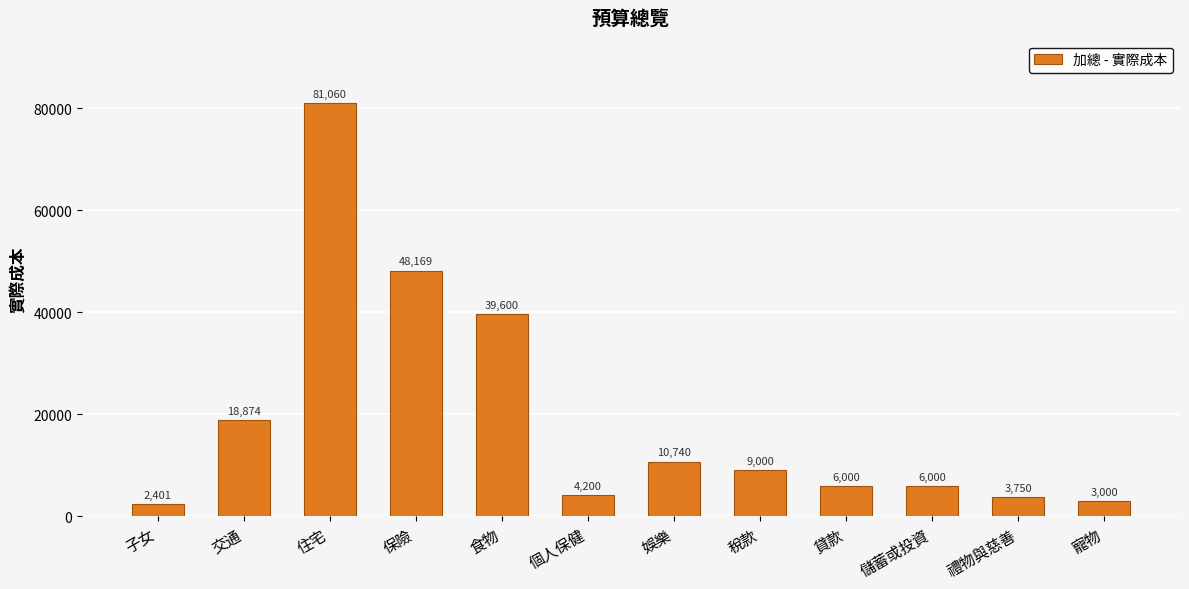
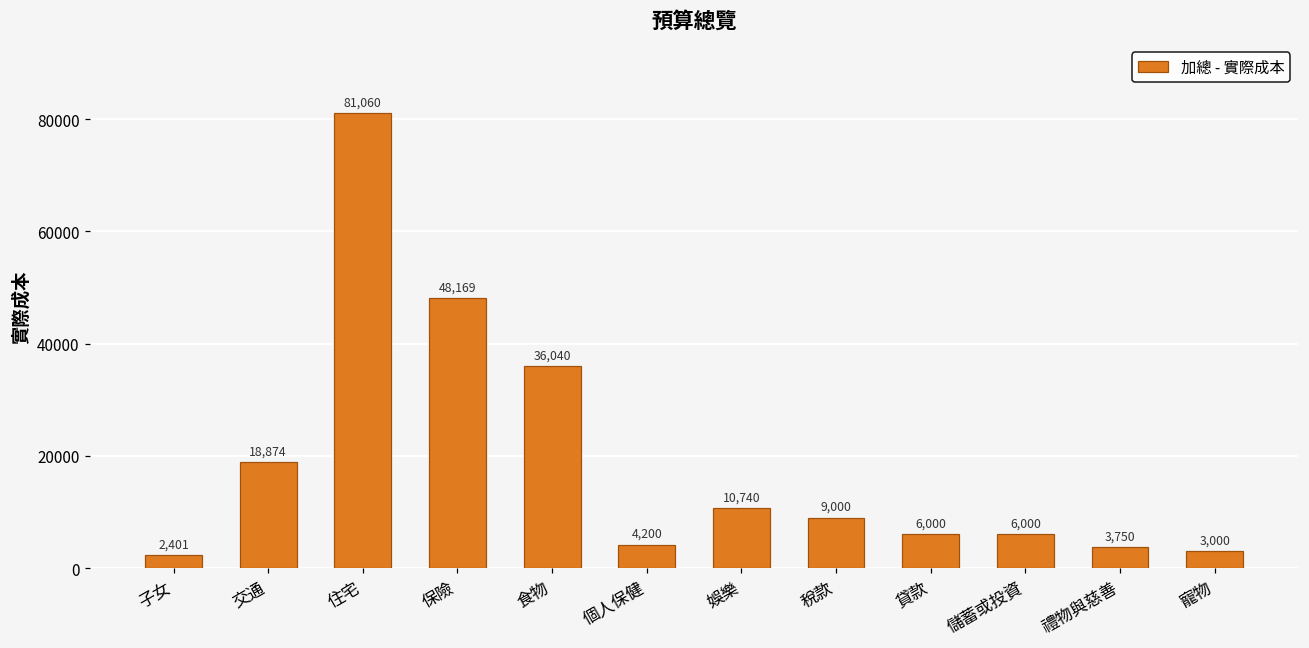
食物: 39,600 -> 36,040
